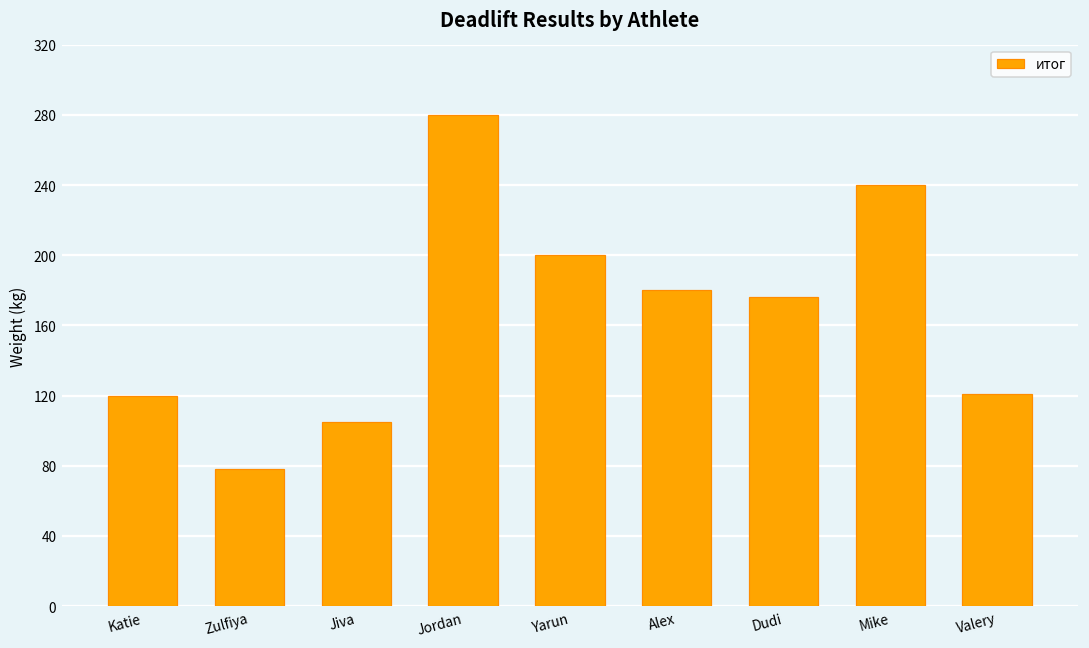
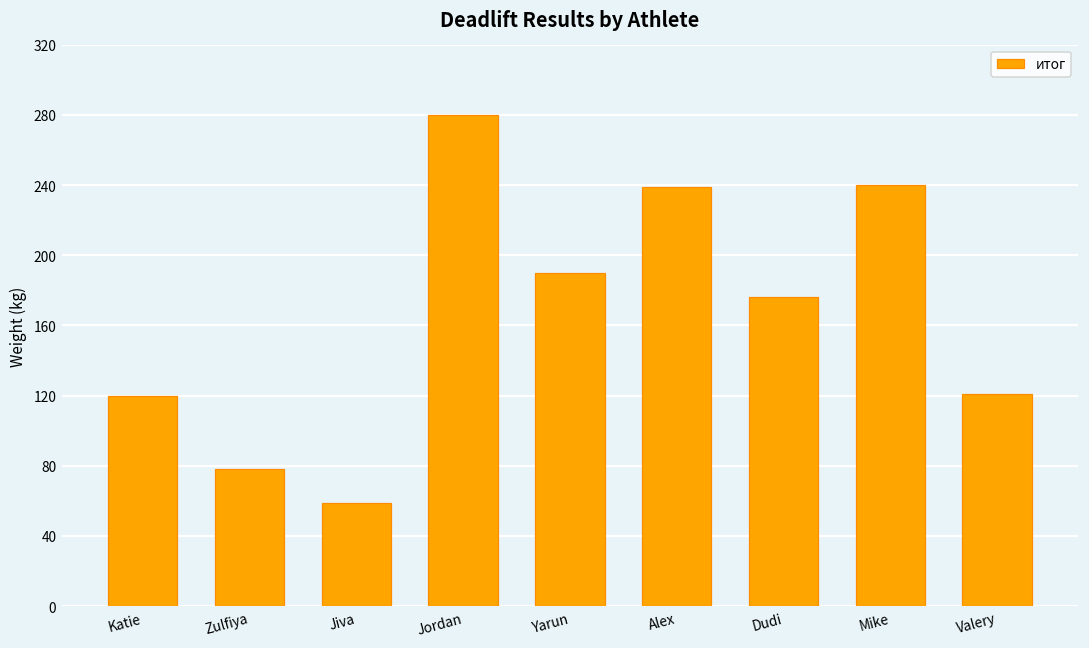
Jiva: 105 -> 59
Yarun: 200 -> 190
Alex: 180 -> 239
